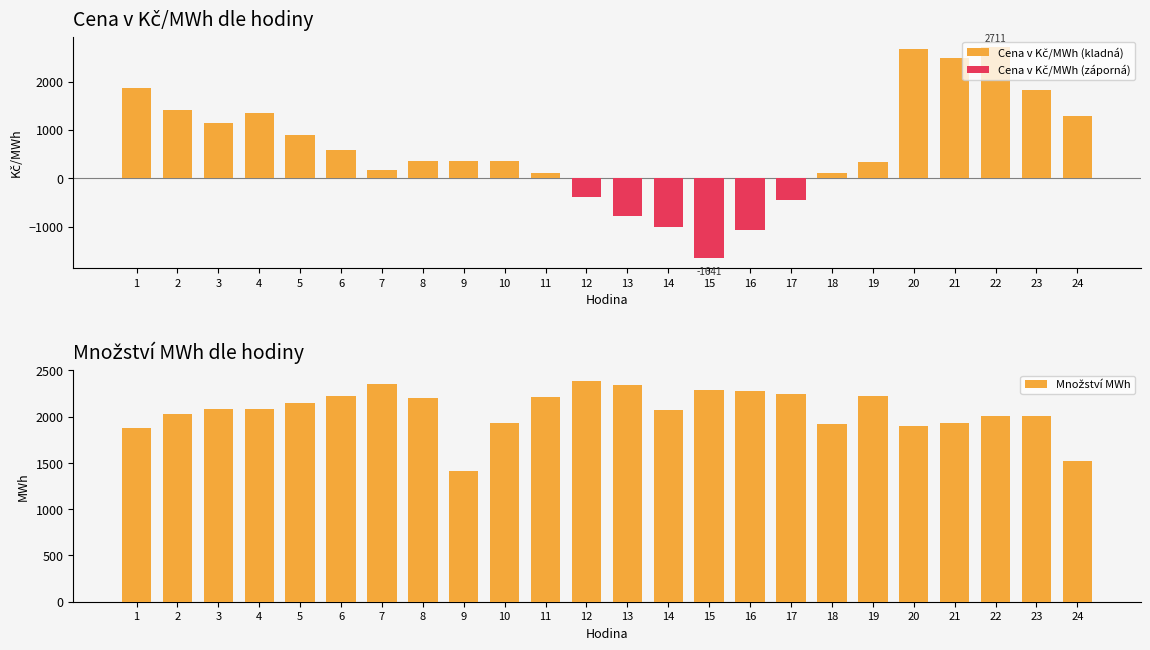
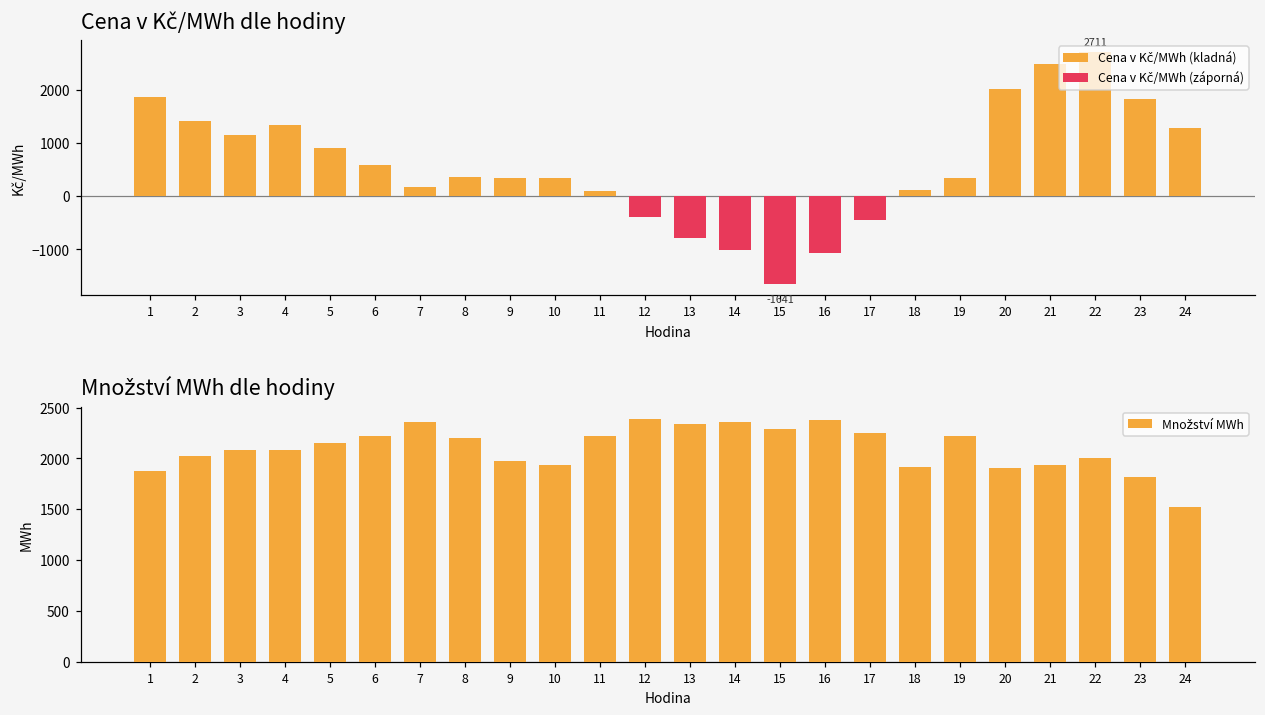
Cena v Kč/MWh dle hodiny, Cena v Kč/MWh (kladná), 20: 2700 -> 2000
Množství MWh dle hodiny, 9: 1400 -> 2000
Množství MWh dle hodiny, 14: 2100 -> 2400
Množství MWh dle hodiny, 16: 2300 -> 2400
Množství MWh dle hodiny, 23: 2000 -> 1800
